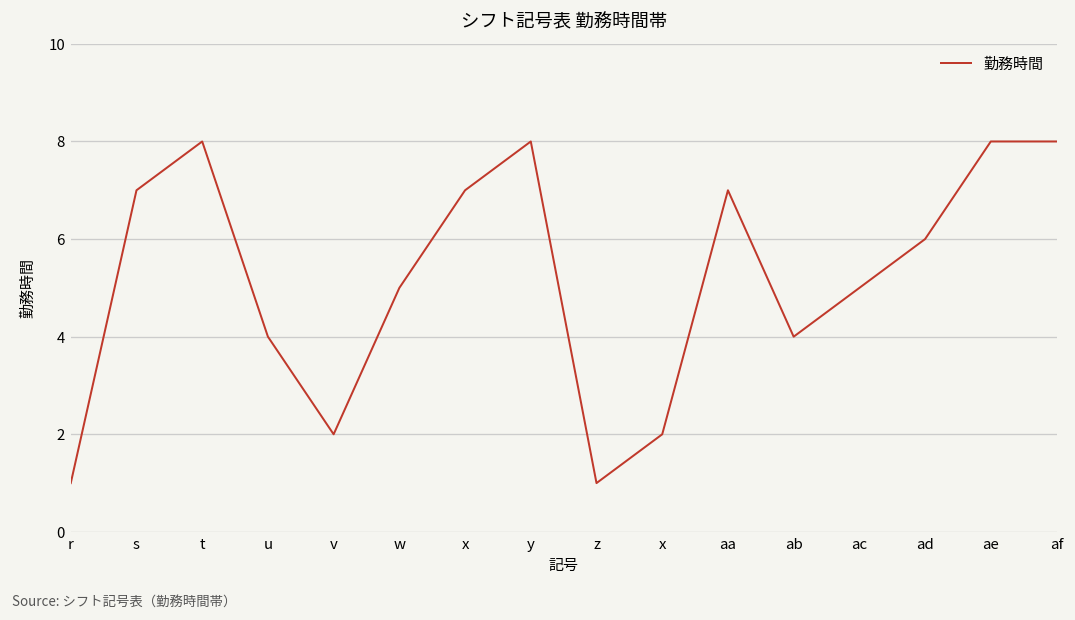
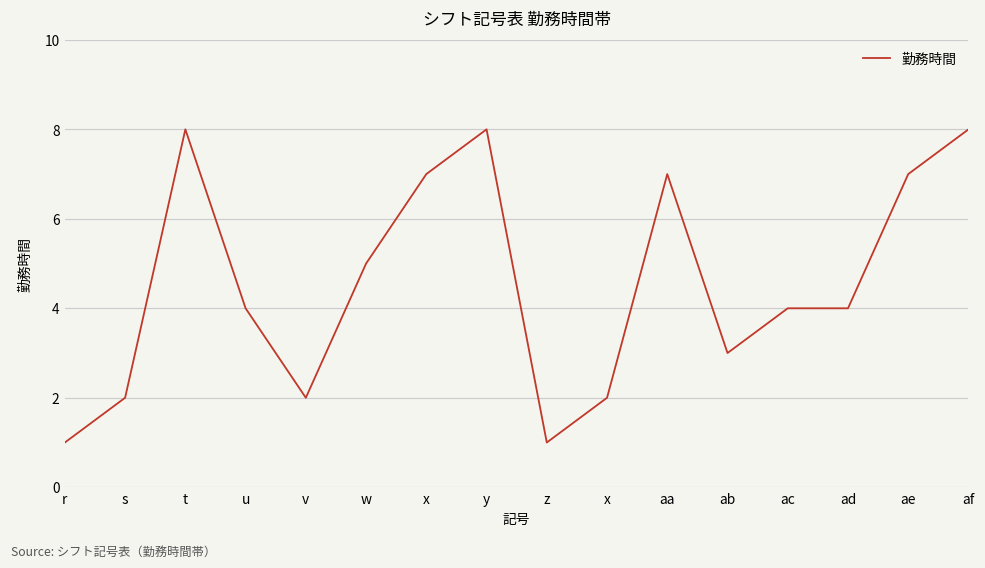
s: 7 -> 2
ab: 4 -> 3
ac: 5 -> 4
ad: 6 -> 4
ae: 8 -> 7
